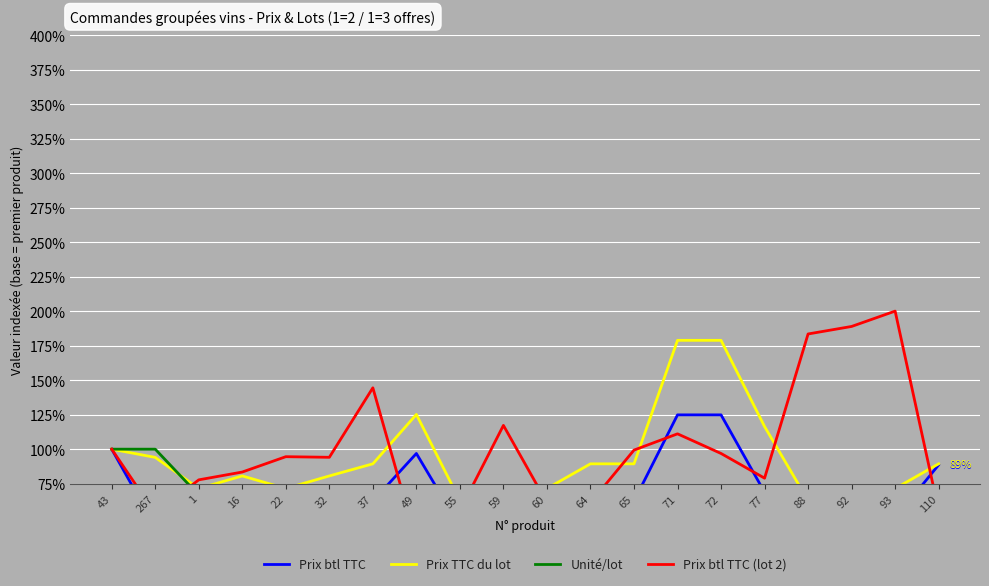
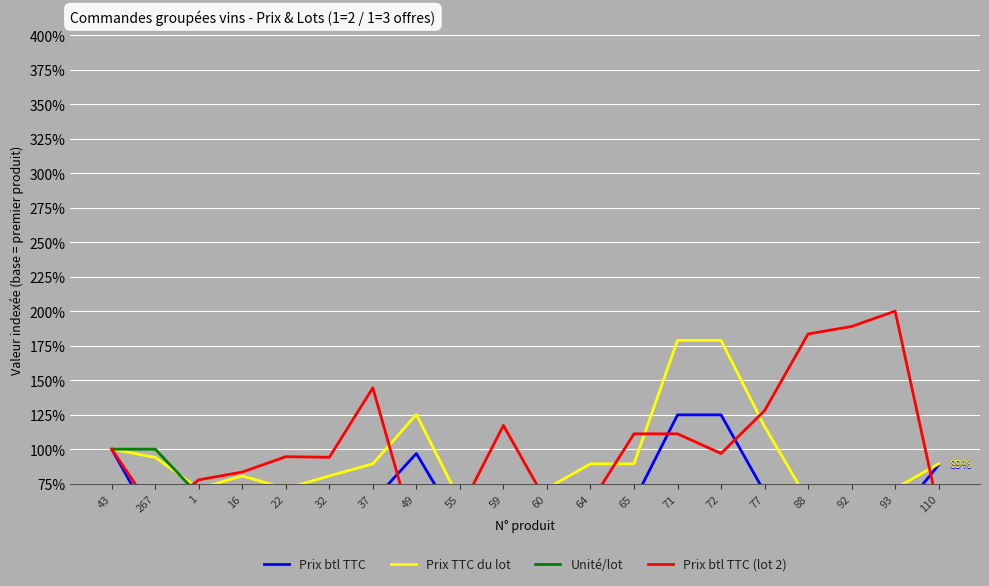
Prix btl TTC (lot 2), 65: 99% -> 111%
Prix btl TTC (lot 2), 77: 79% -> 128%
